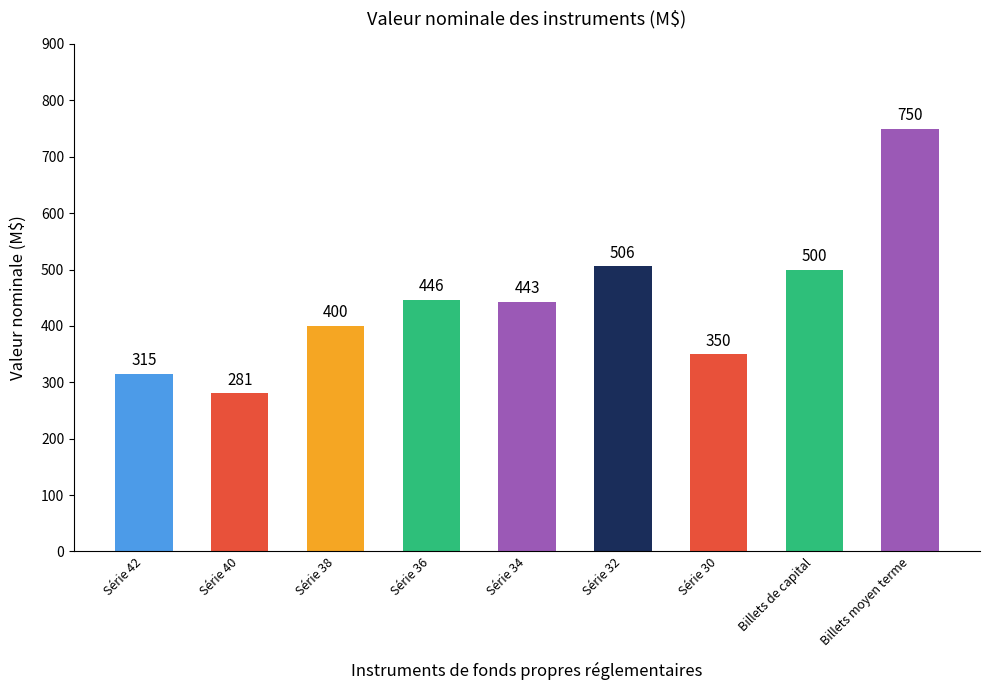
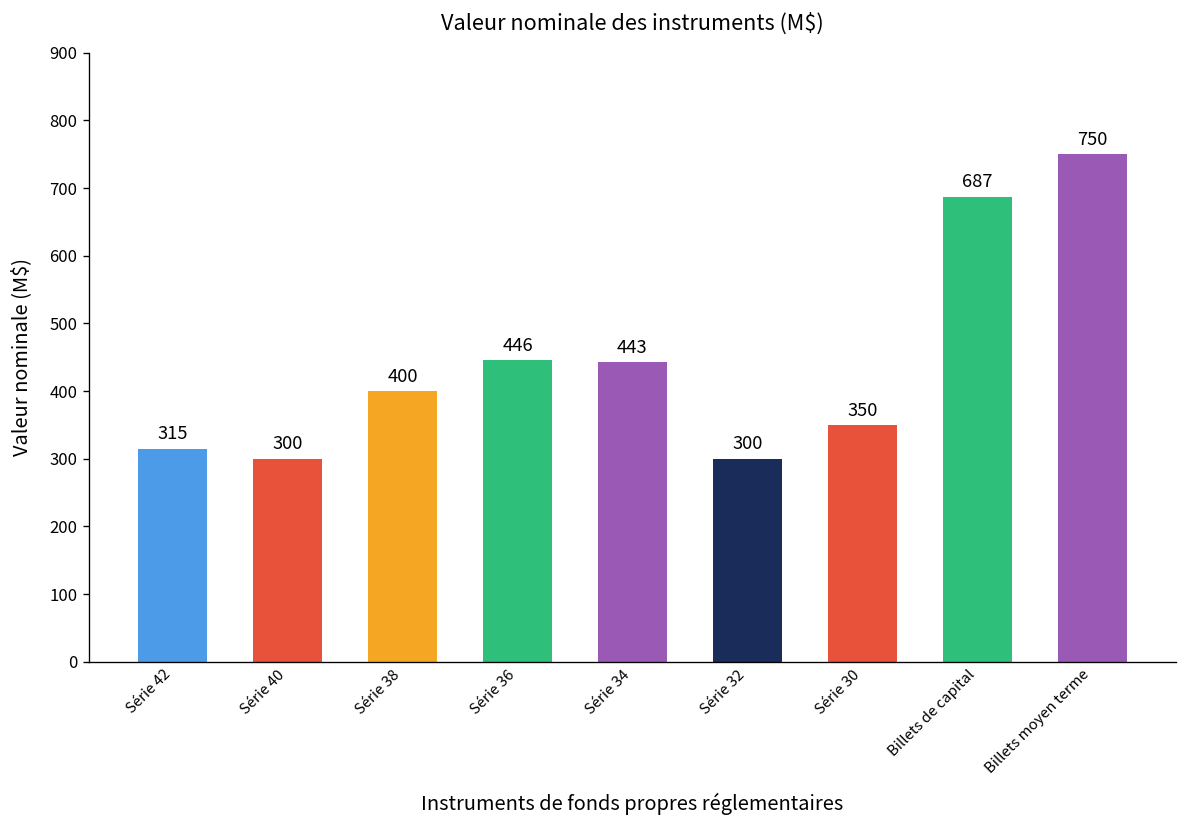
Série 40: 281 -> 300
Série 32: 506 -> 300
Billets de capital: 500 -> 687
